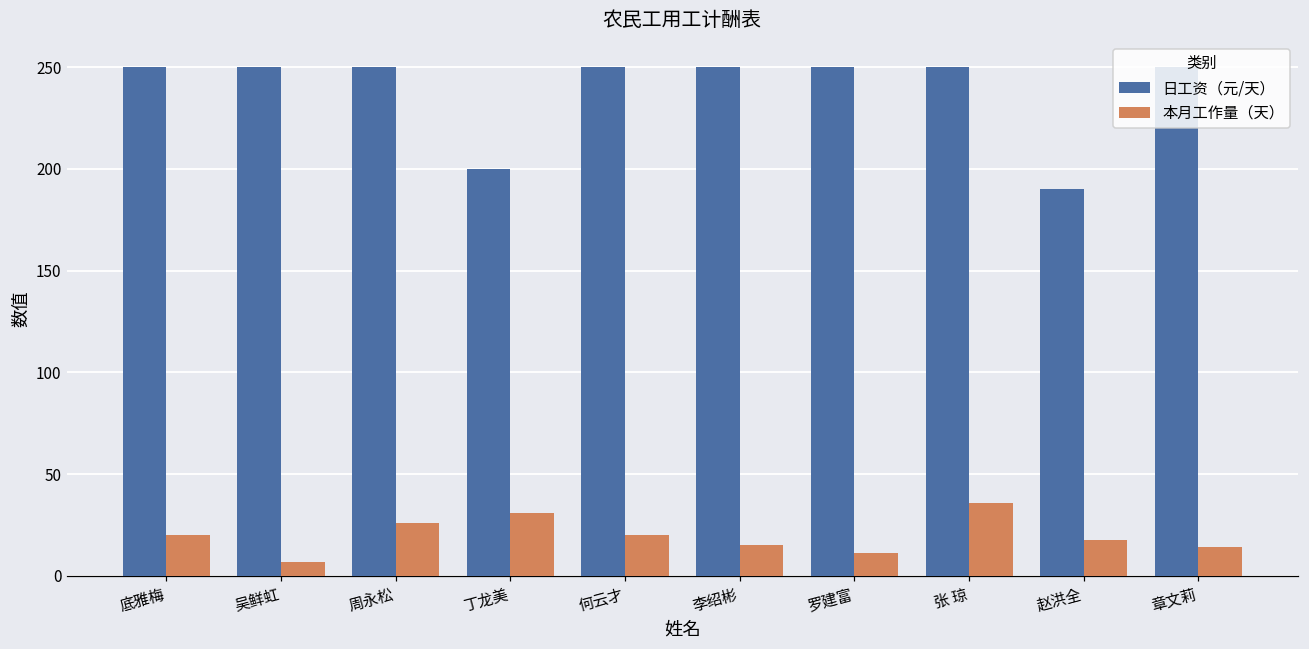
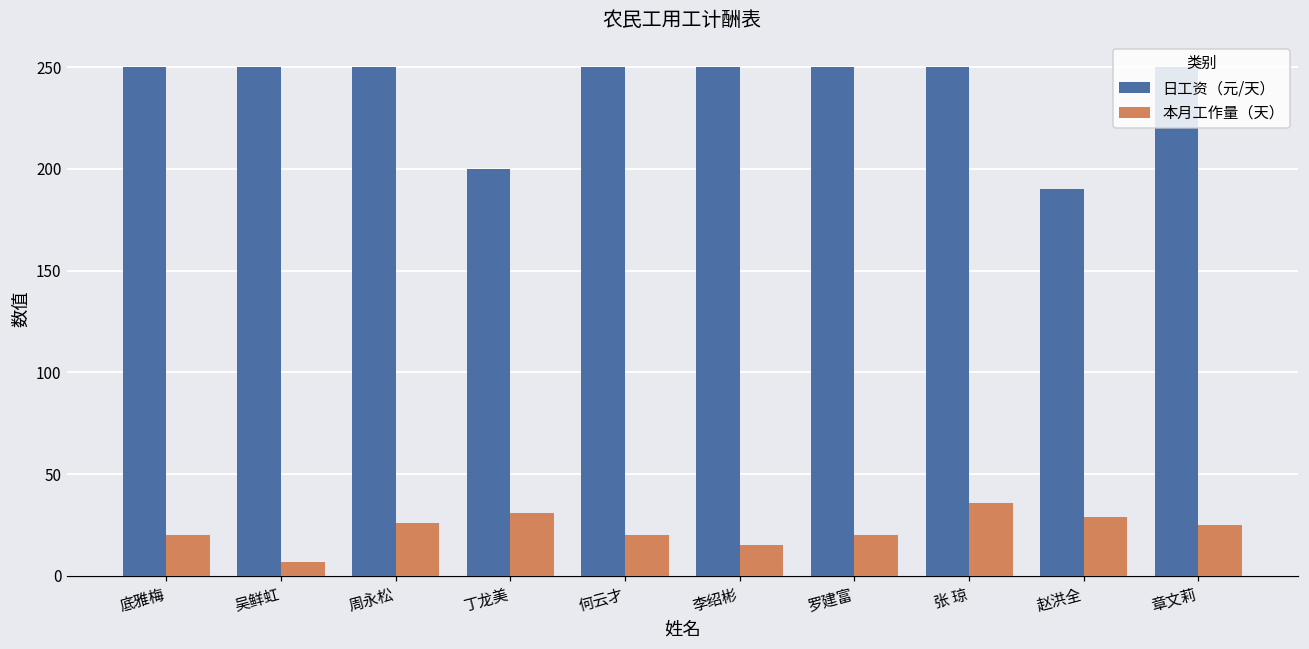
本月工作量（天）, 罗建富: 11 -> 20
本月工作量（天）, 赵洪全: 18 -> 29
本月工作量（天）, 章文莉: 14 -> 25
